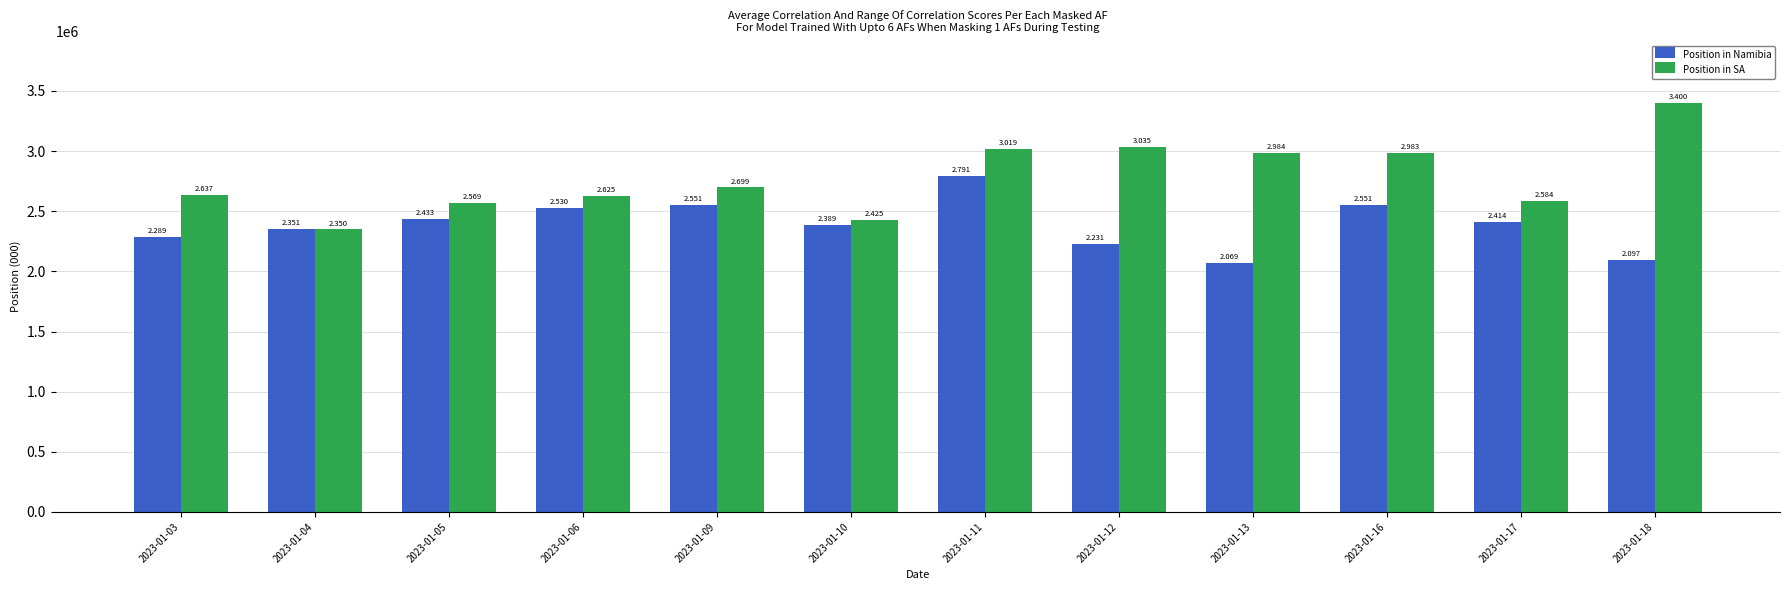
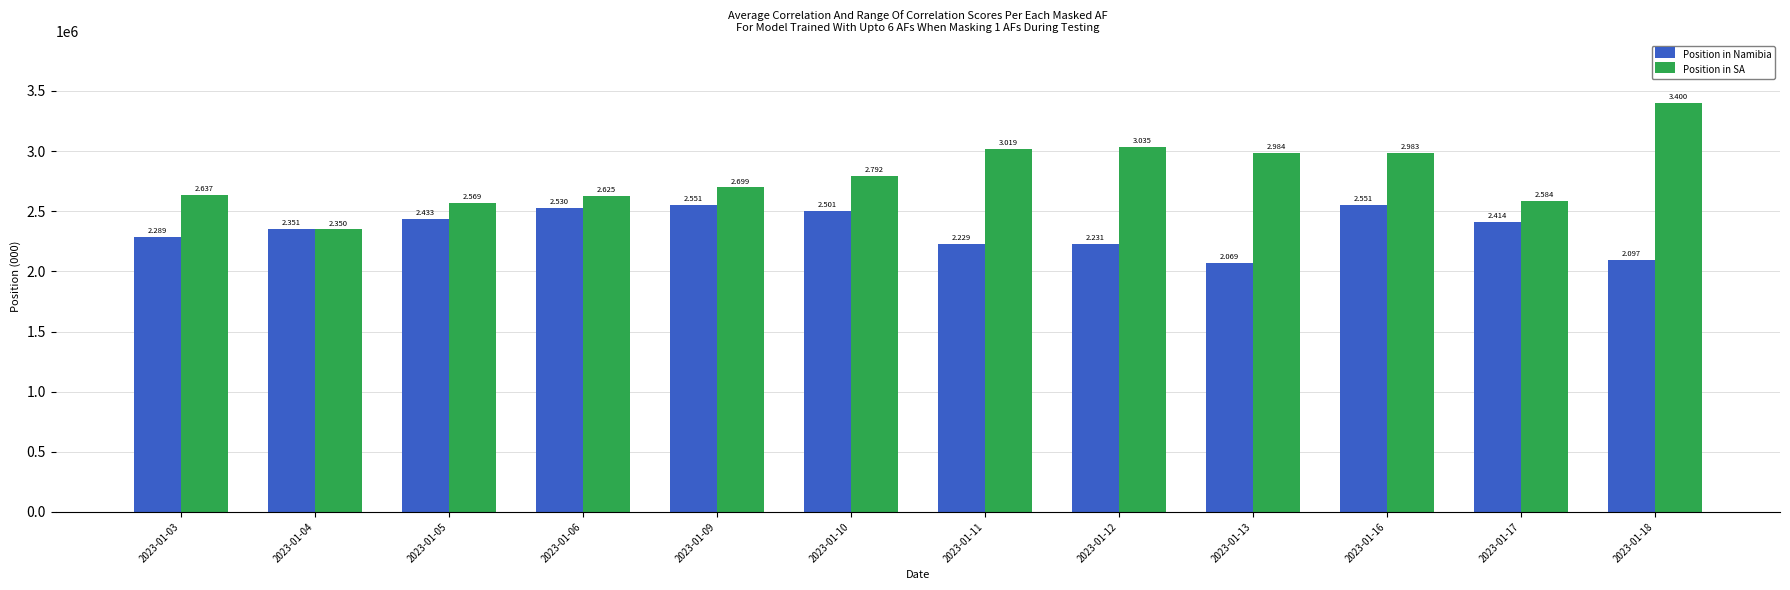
Position in Namibia, 2023-01-10: 2.389 -> 2.501
Position in SA, 2023-01-10: 2.425 -> 2.792
Position in Namibia, 2023-01-11: 2.791 -> 2.229
